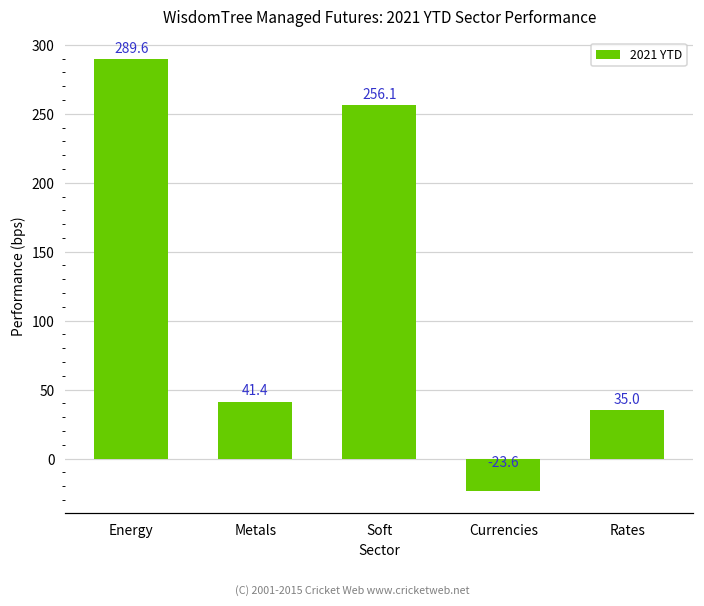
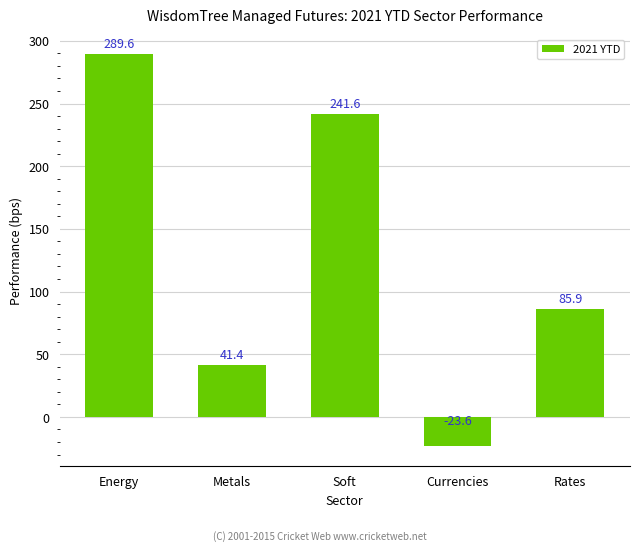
Soft: 256.1 -> 241.6
Rates: 35.0 -> 85.9
